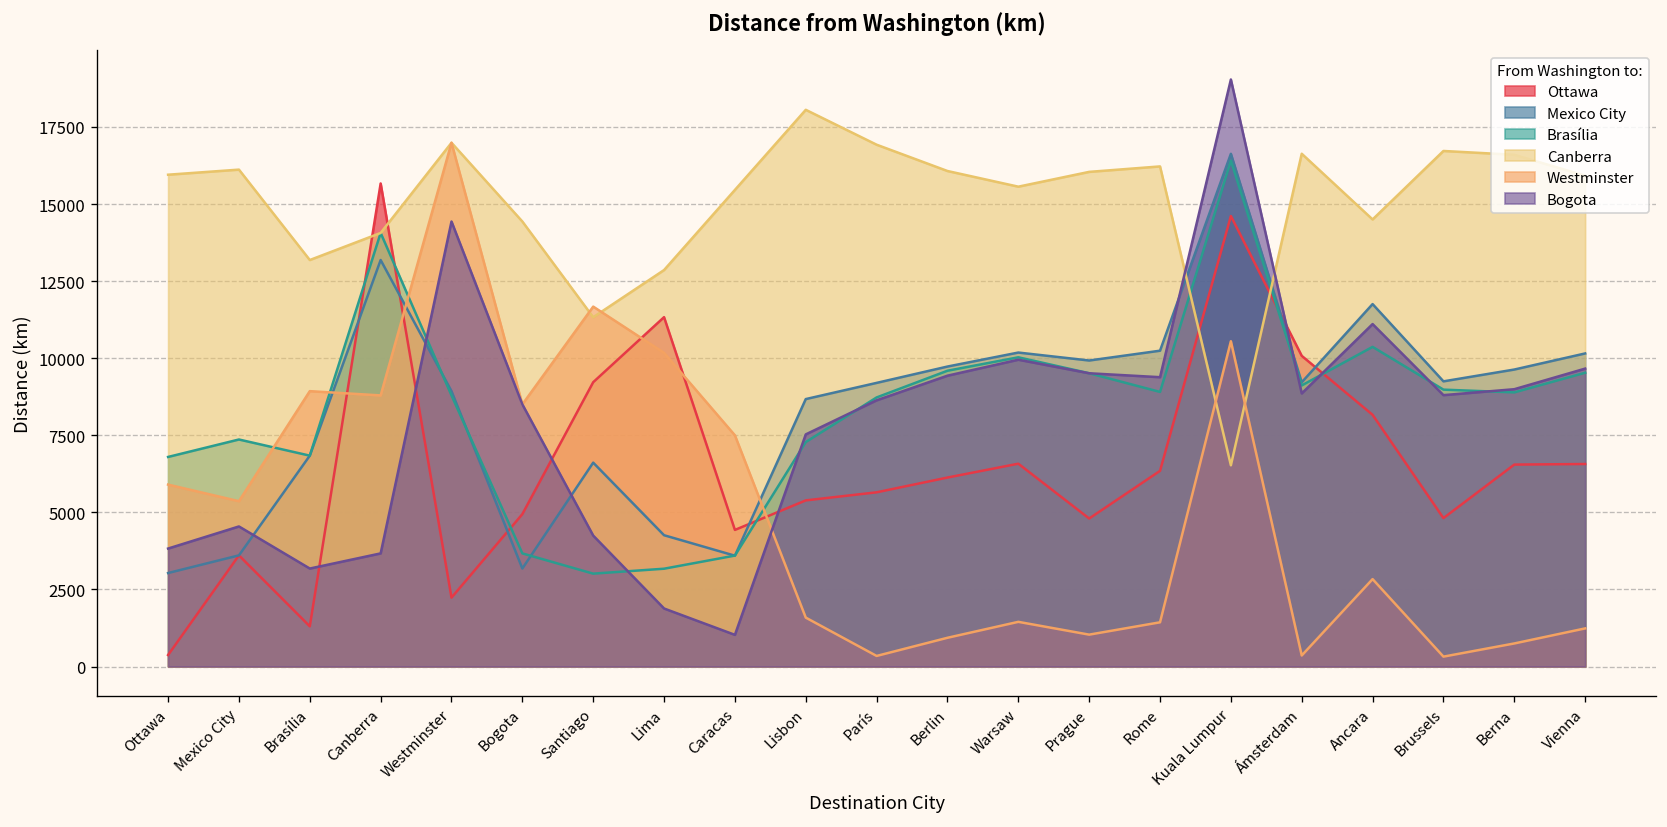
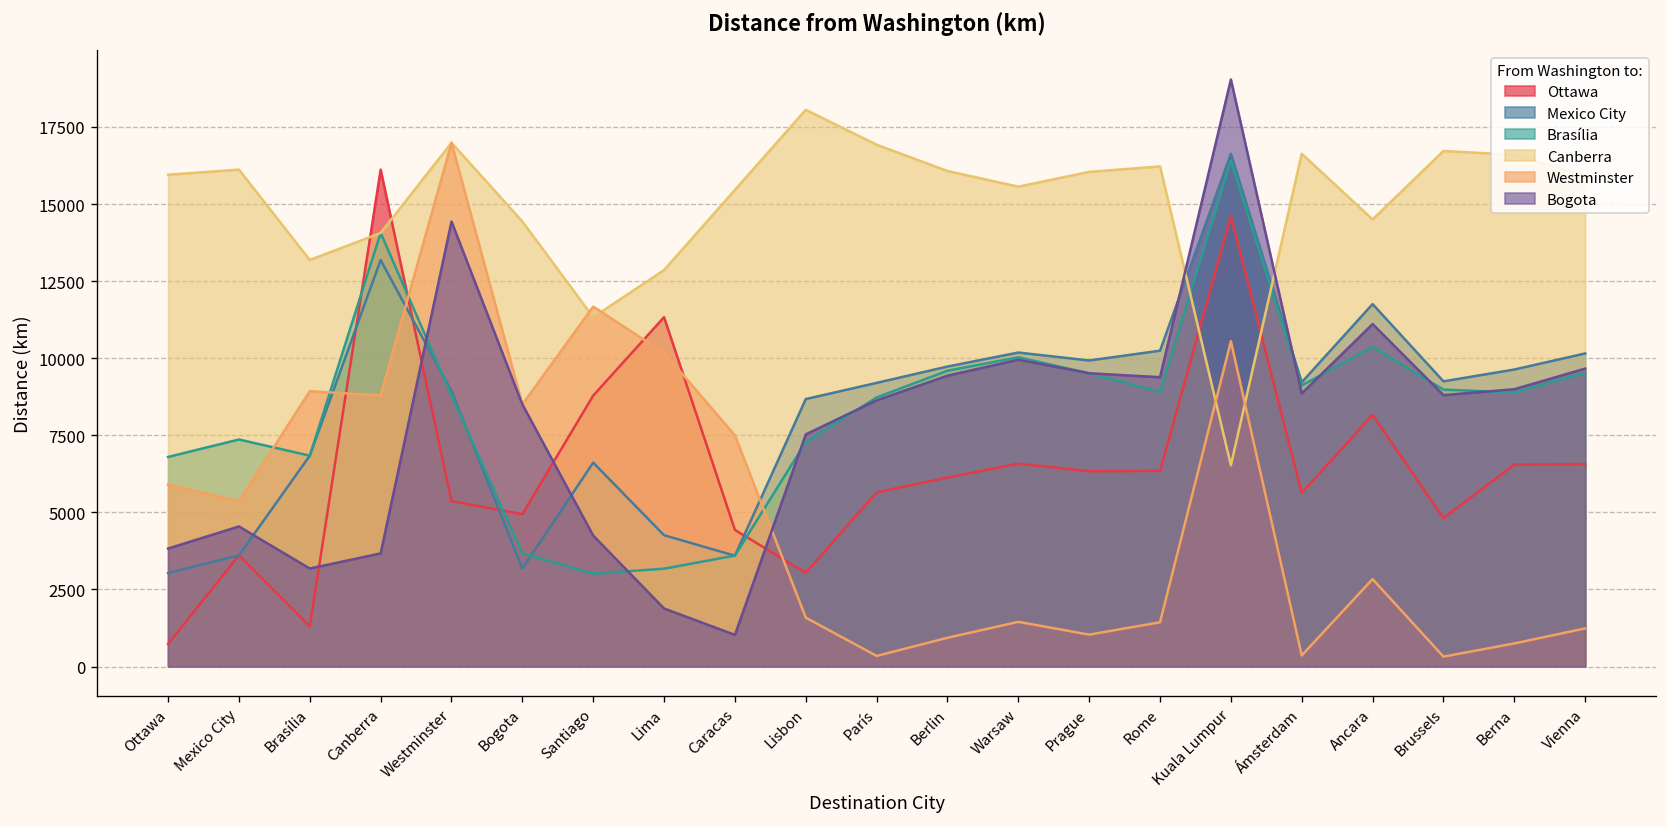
Ottawa, Ottawa: 400 -> 700
Ottawa, Canberra: 15700 -> 16100
Ottawa, Westminster: 2200 -> 5400
Ottawa, Santiago: 9200 -> 8800
Ottawa, Lisbon: 5400 -> 3000
Ottawa, Prague: 4800 -> 6300
Ottawa, Ámsterdam: 10100 -> 5600
